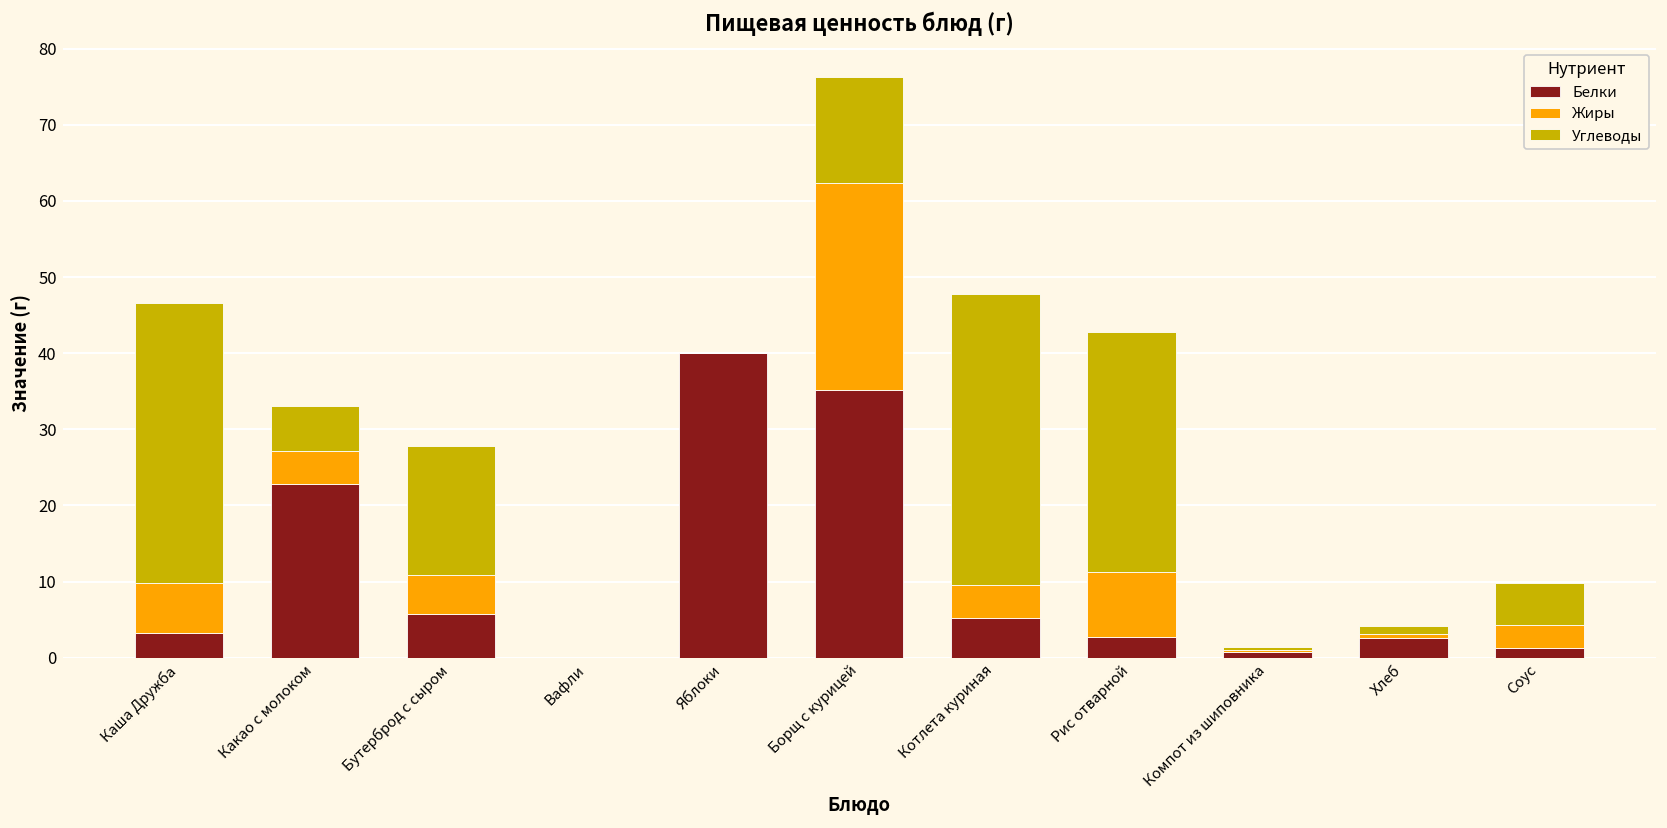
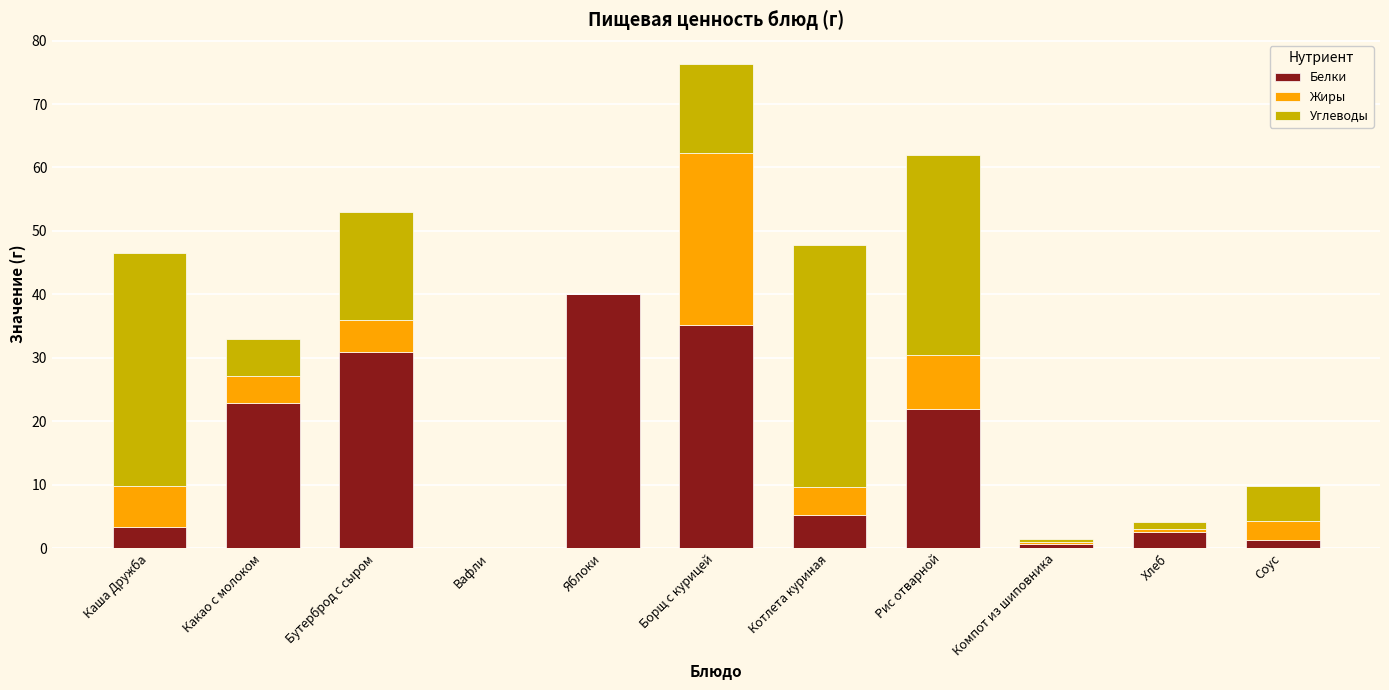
Белки, Бутерброд с сыром: 6 -> 31
Белки, Рис отварной: 3 -> 22
